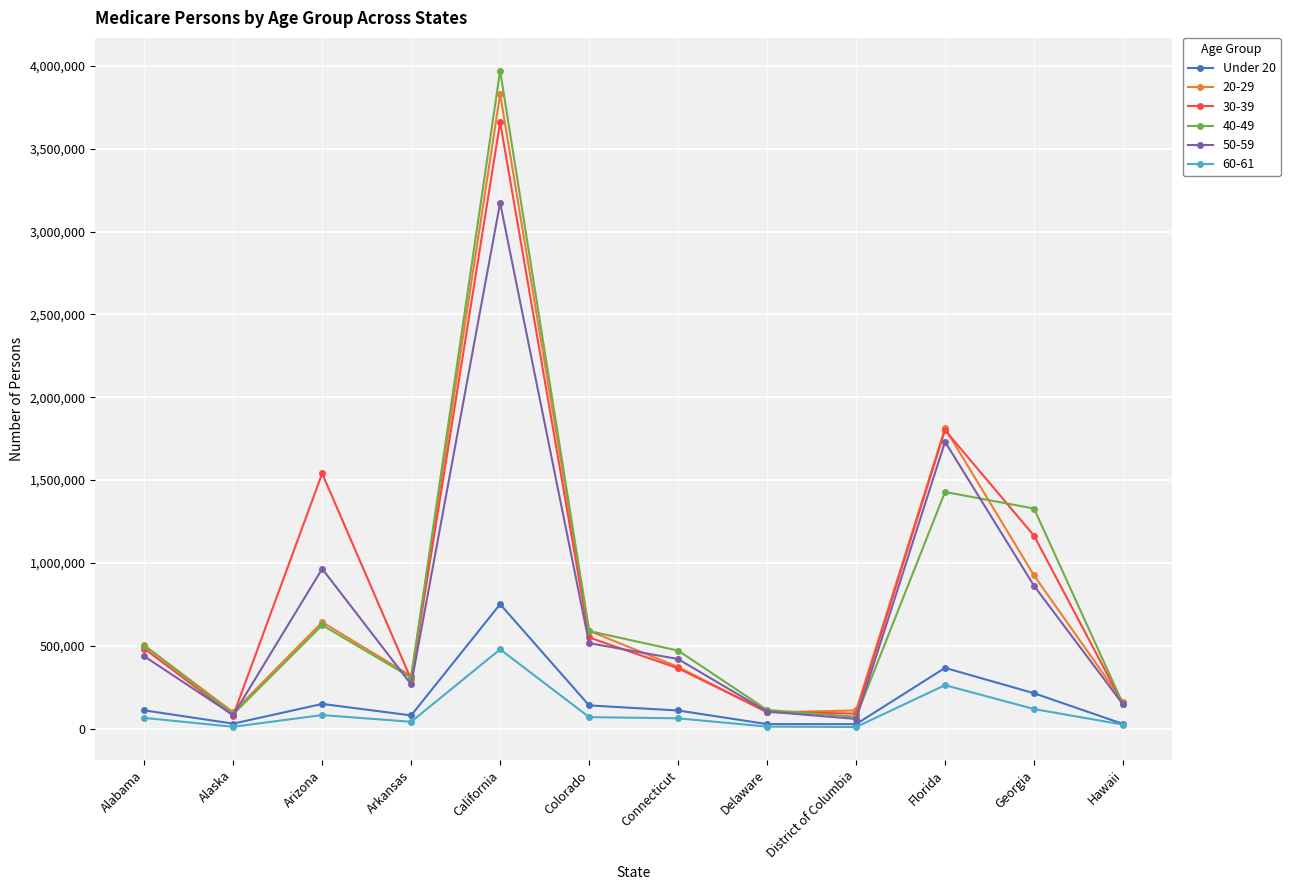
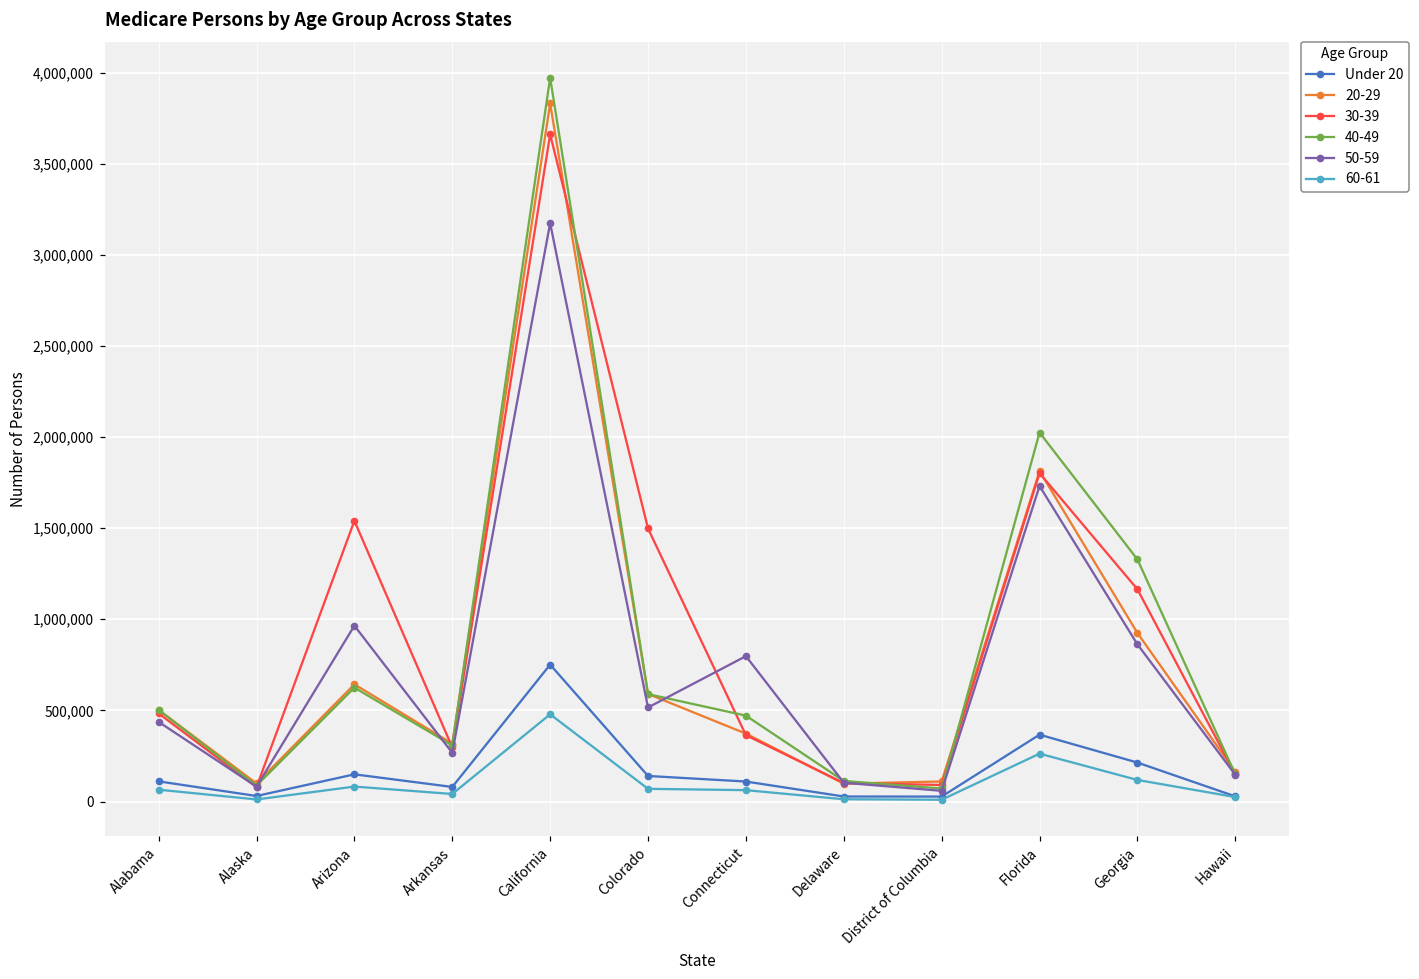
30-39, Colorado: 550,000 -> 1,500,000
50-59, Connecticut: 420,000 -> 800,000
40-49, Florida: 1,430,000 -> 2,020,000
